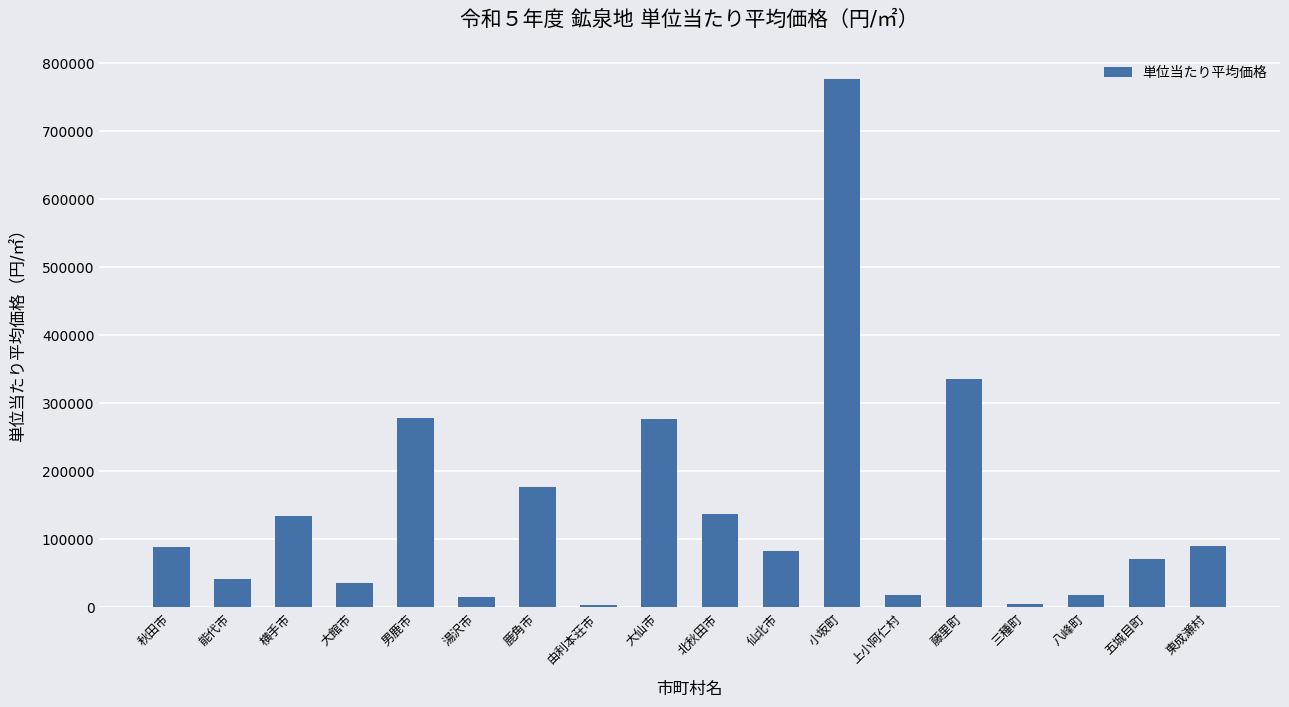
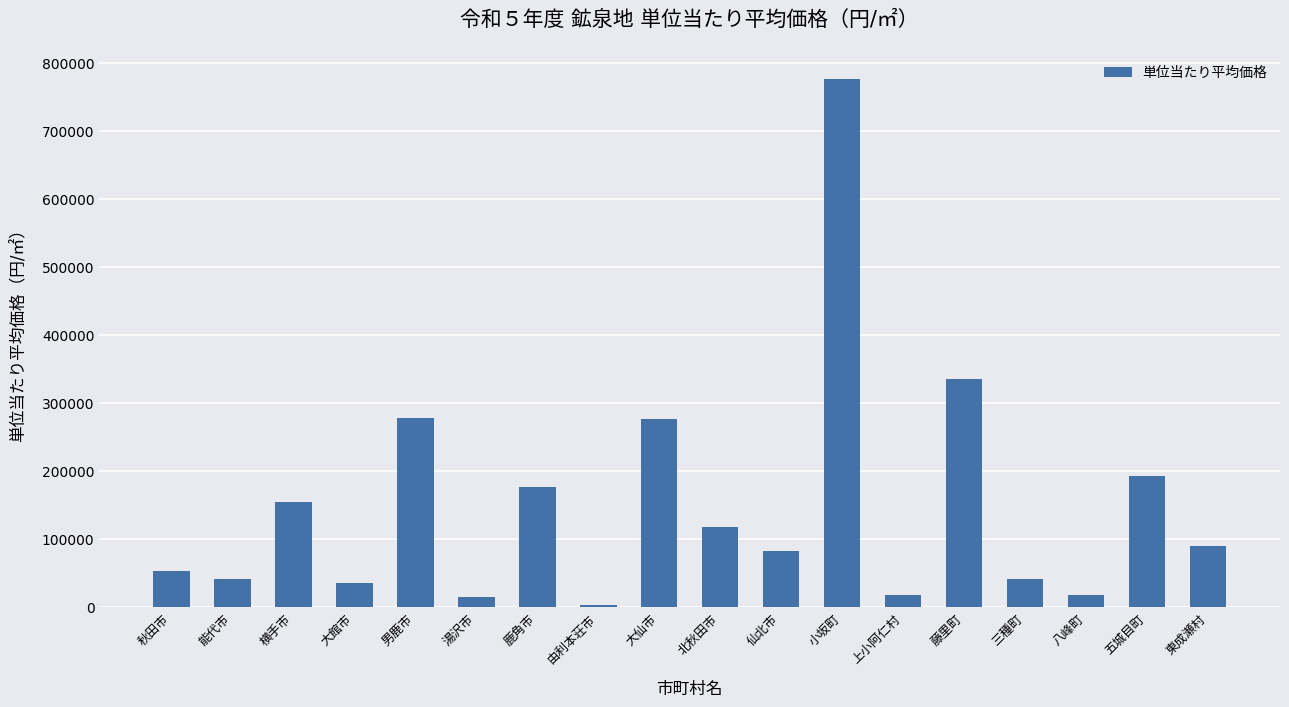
秋田市: 90000 -> 50000
横手市: 130000 -> 150000
北秋田市: 140000 -> 120000
三種町: 0 -> 40000
五城目町: 70000 -> 190000
